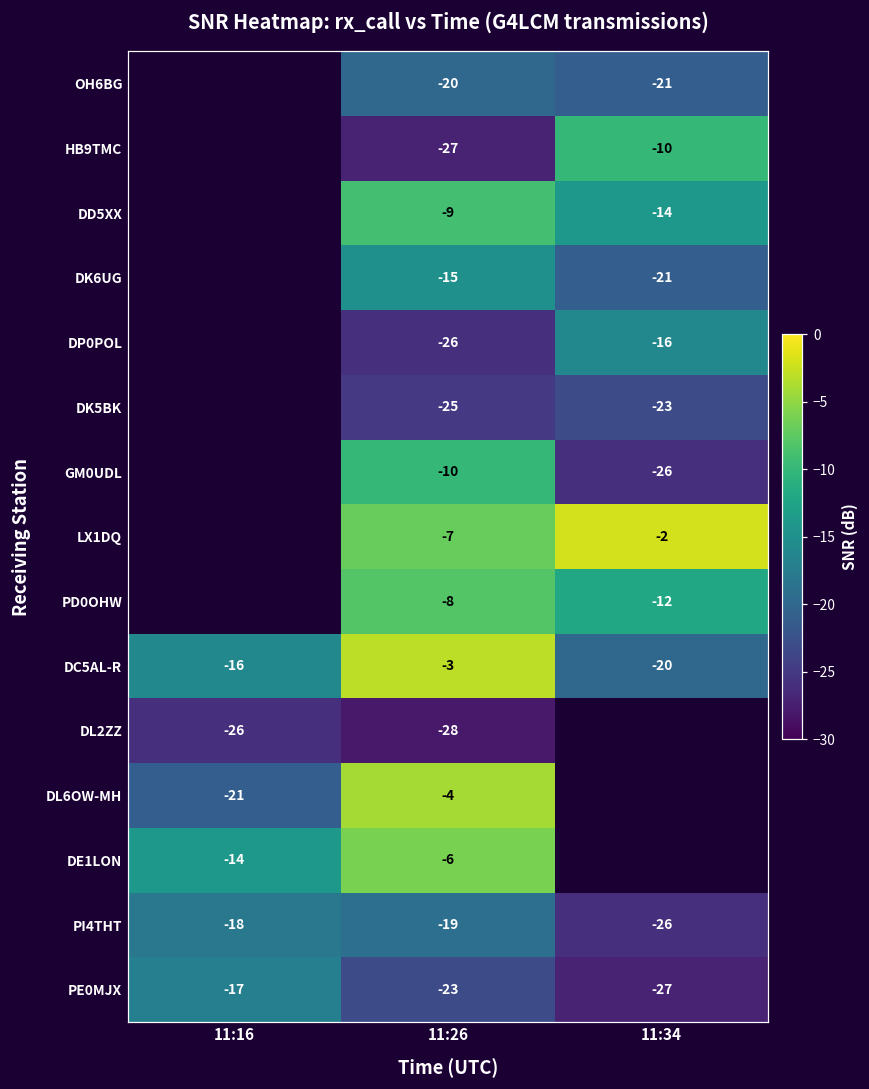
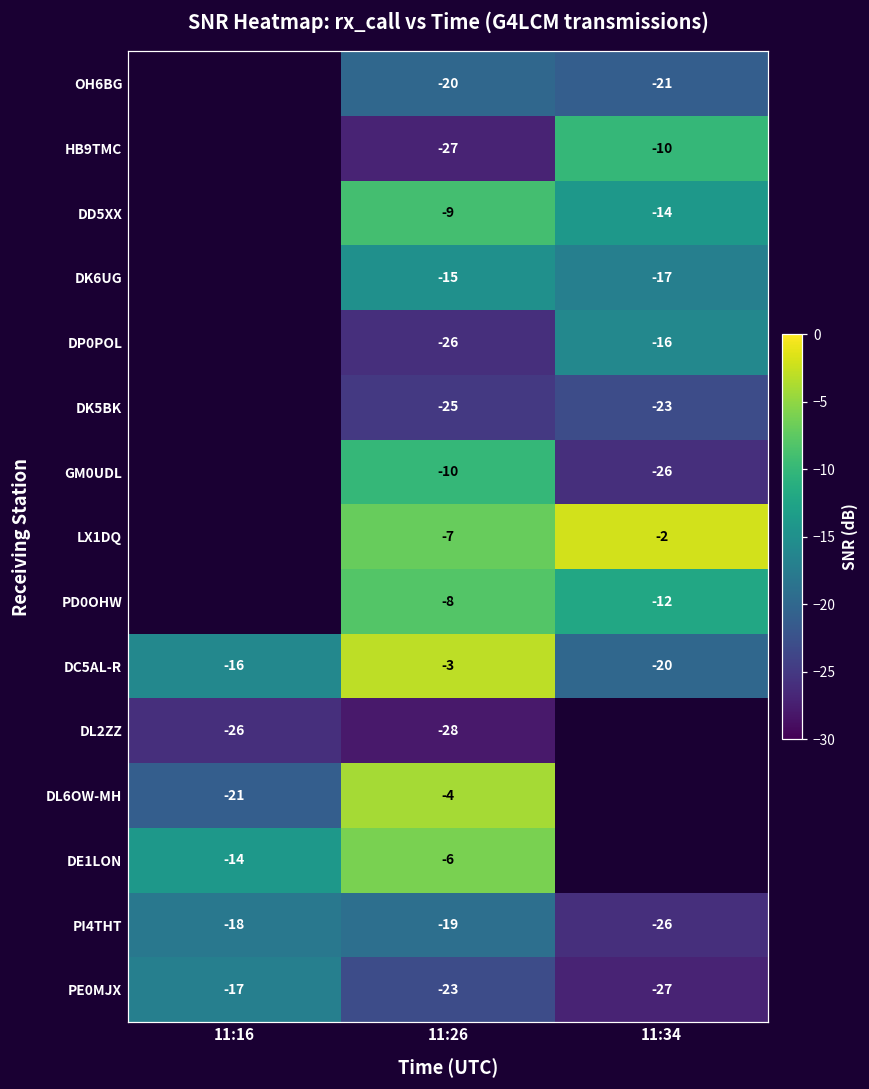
DK6UG, 11:34: -21 -> -17
